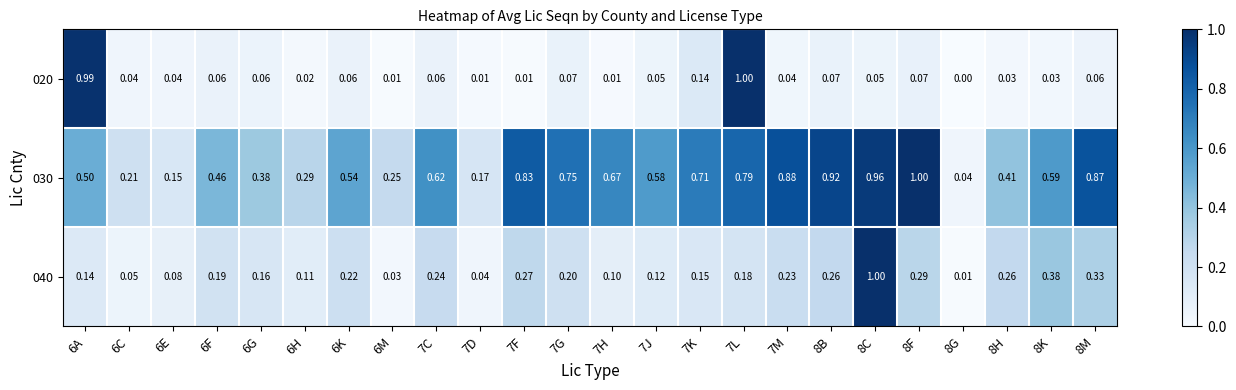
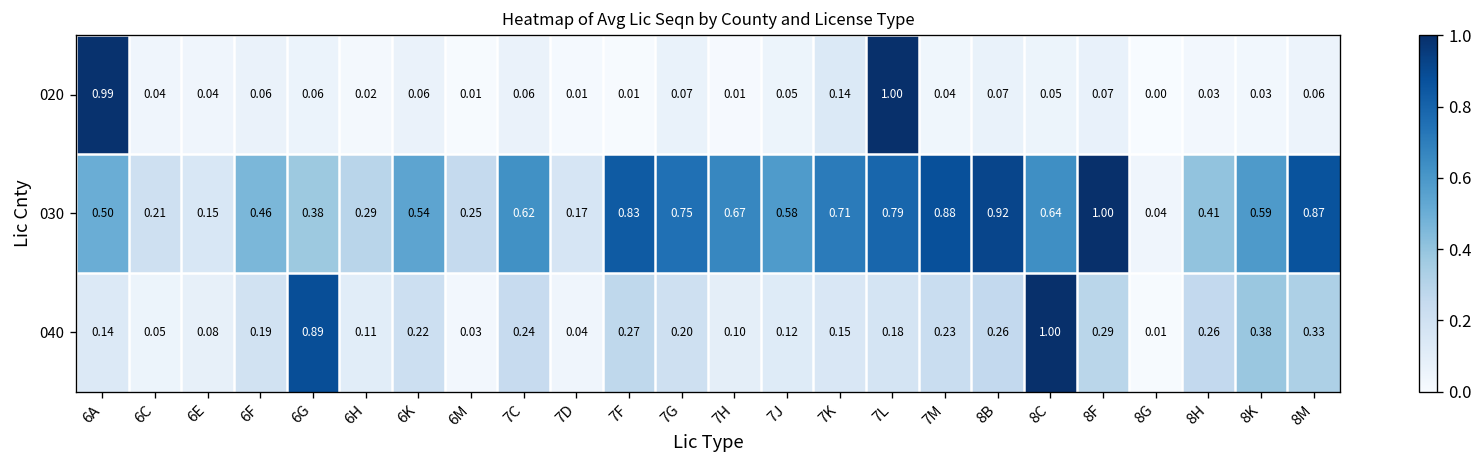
030, 8C: 0.96 -> 0.64
040, 6G: 0.16 -> 0.89
